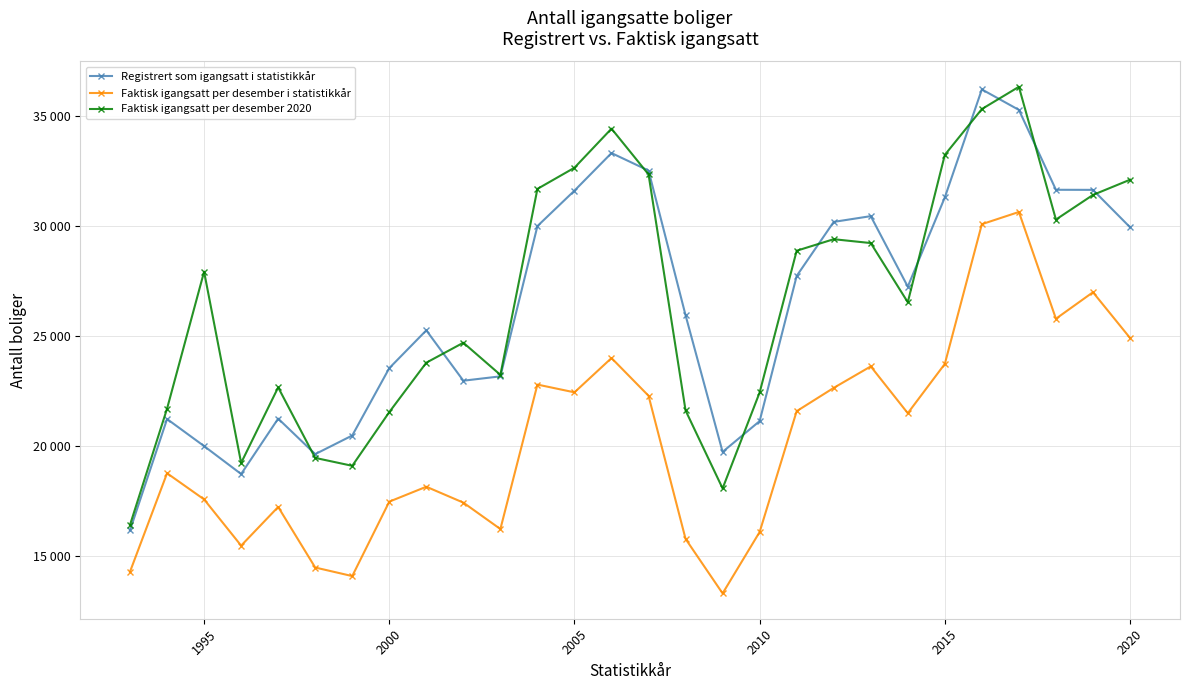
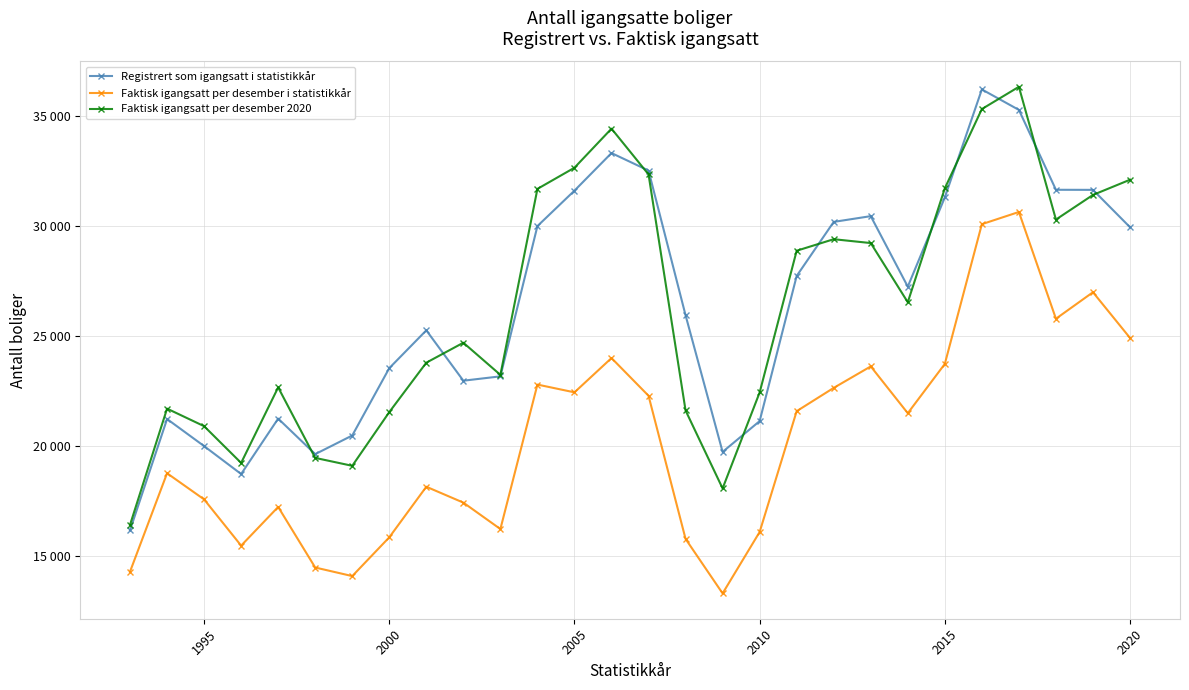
Faktisk igangsatt per desember 2020, 1995: 27900 -> 20900
Faktisk igangsatt per desember i statistikkår, 2000: 17500 -> 15900
Faktisk igangsatt per desember 2020, 2015: 33200 -> 31700
